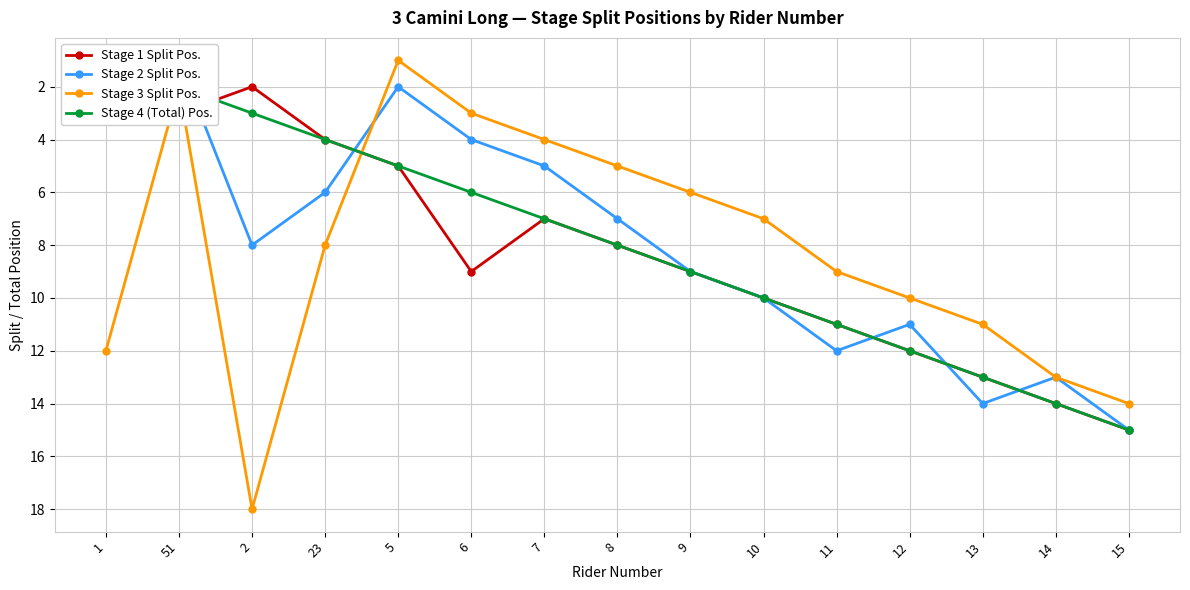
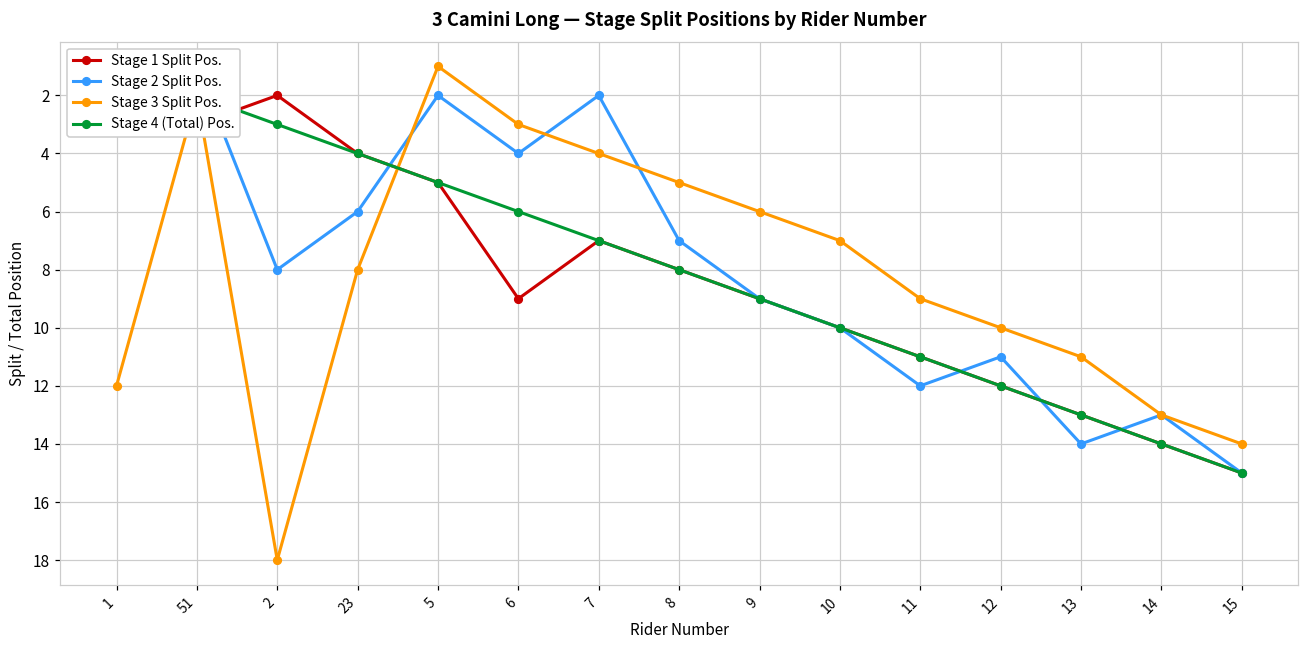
Stage 2 Split Pos., 7: 5 -> 2
